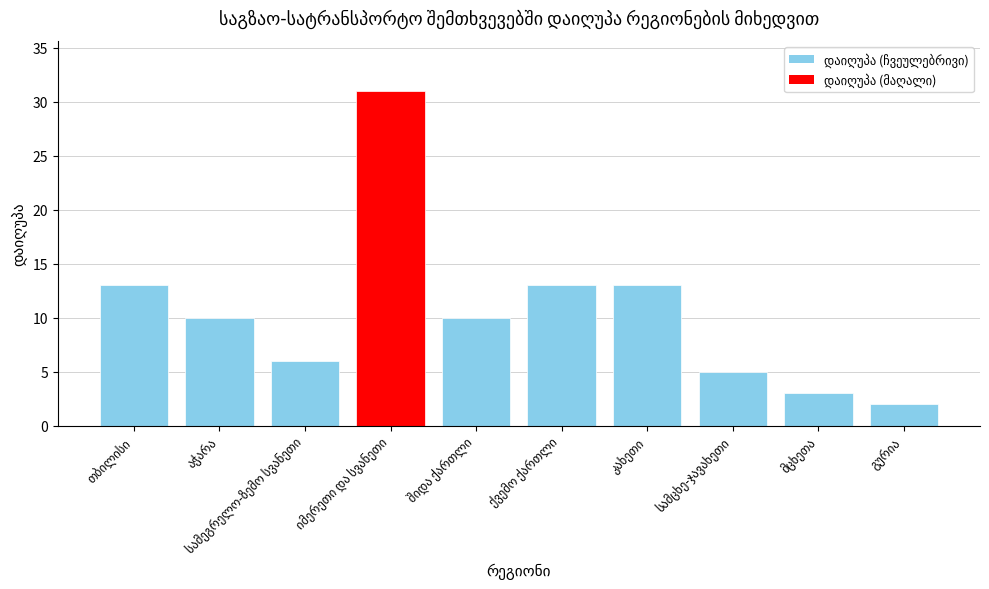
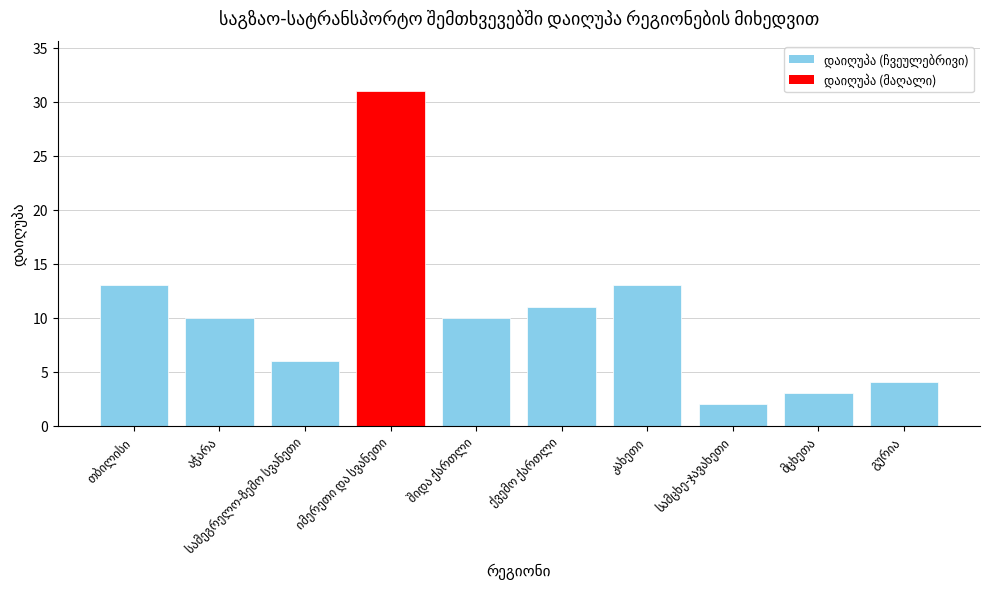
ქვემო ქართლი: 13 -> 11
სამცხე-ჯავახეთი: 5 -> 2
გურია: 2 -> 4
